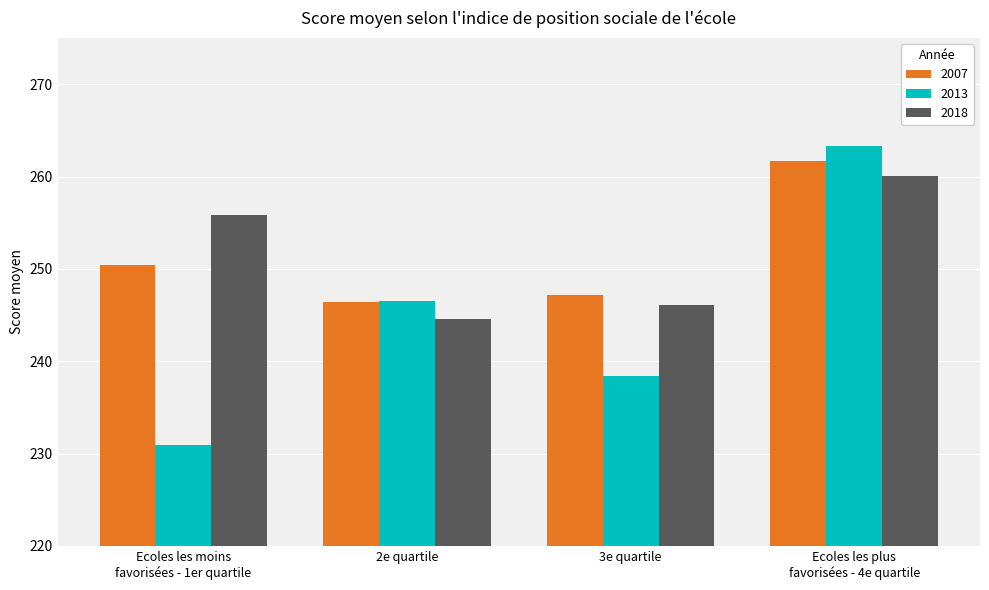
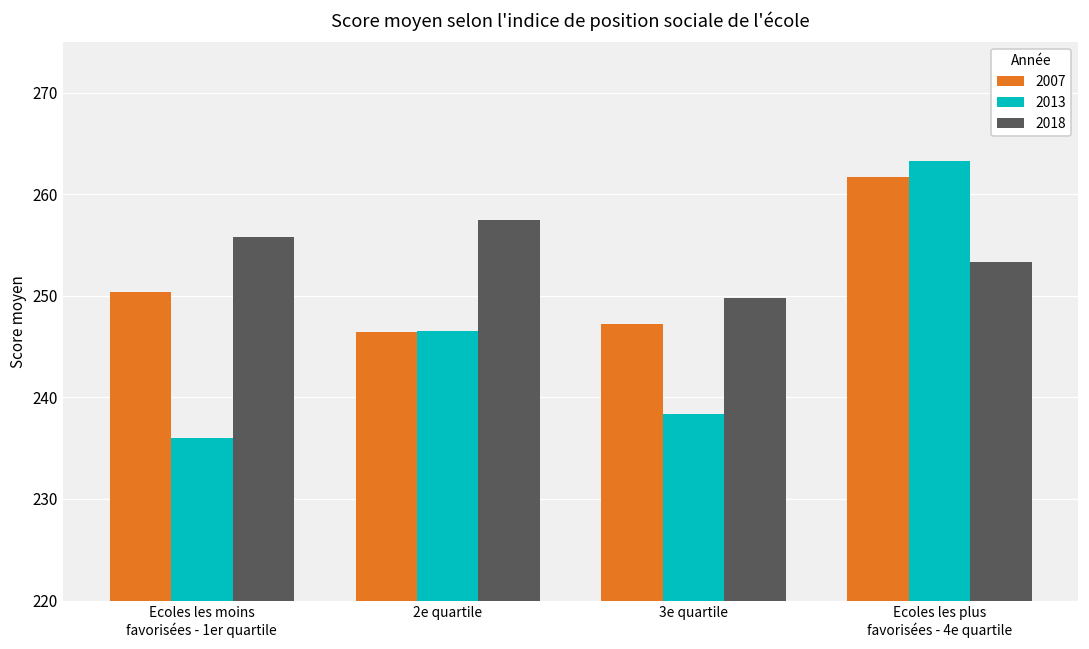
2013, Ecoles les moins favorisées - 1er quartile: 231 -> 236
2018, 2e quartile: 245 -> 258
2018, 3e quartile: 246 -> 250
2018, Ecoles les plus favorisées - 4e quartile: 260 -> 253
